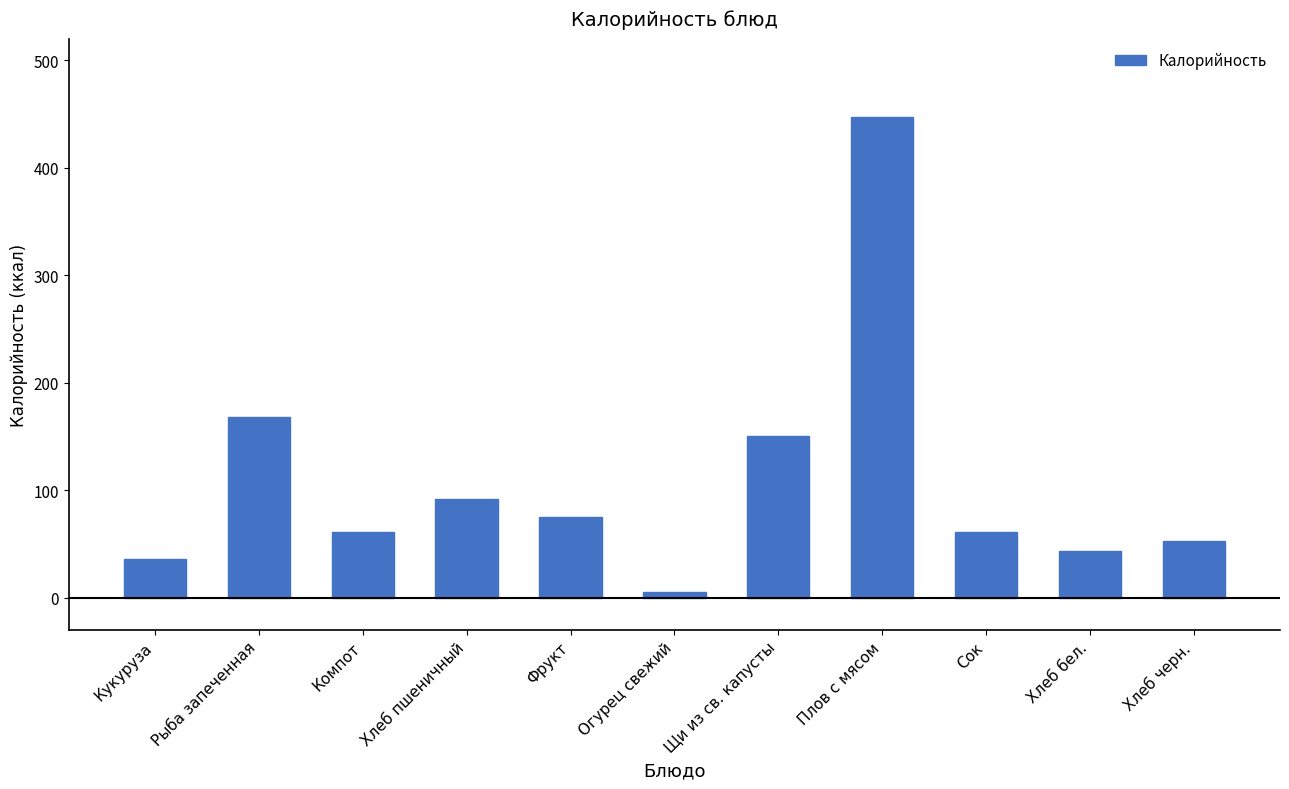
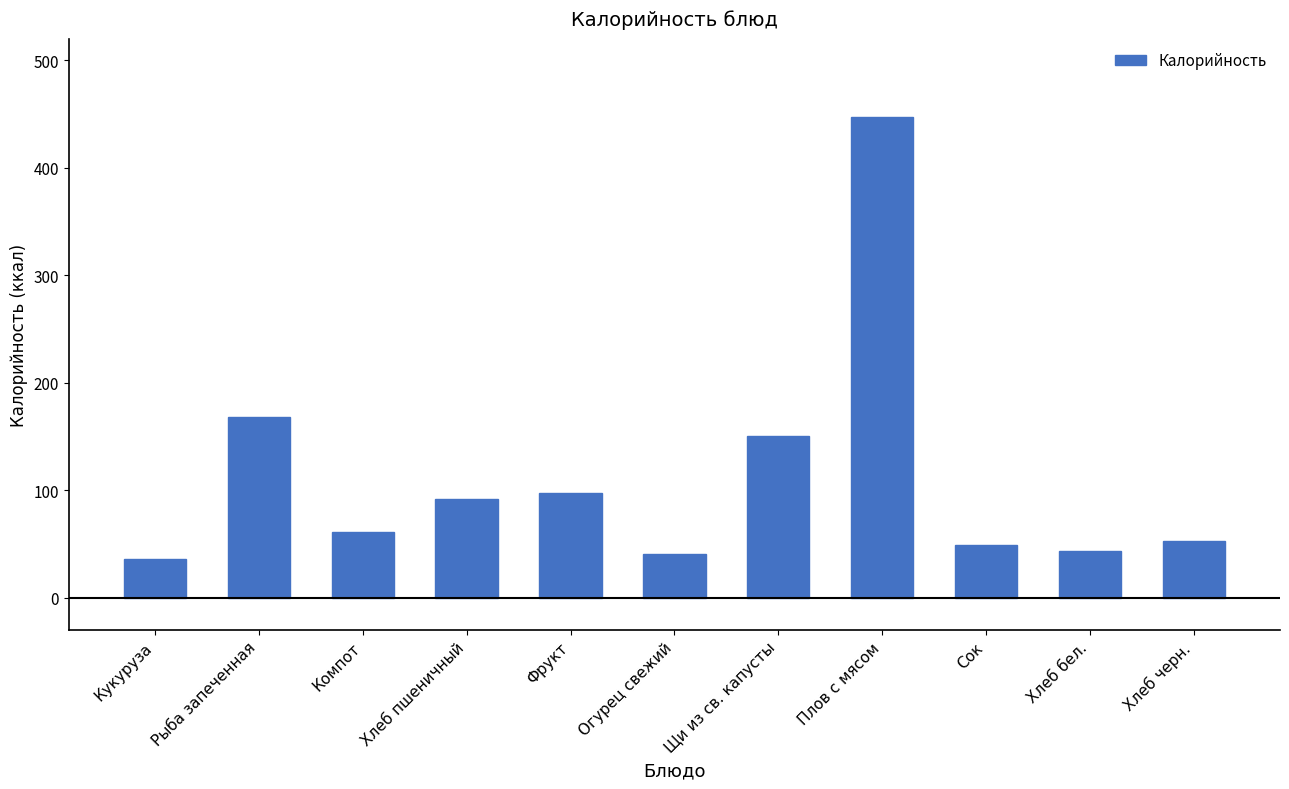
Фрукт: 75 -> 97
Огурец свежий: 6 -> 41
Сок: 61 -> 49
